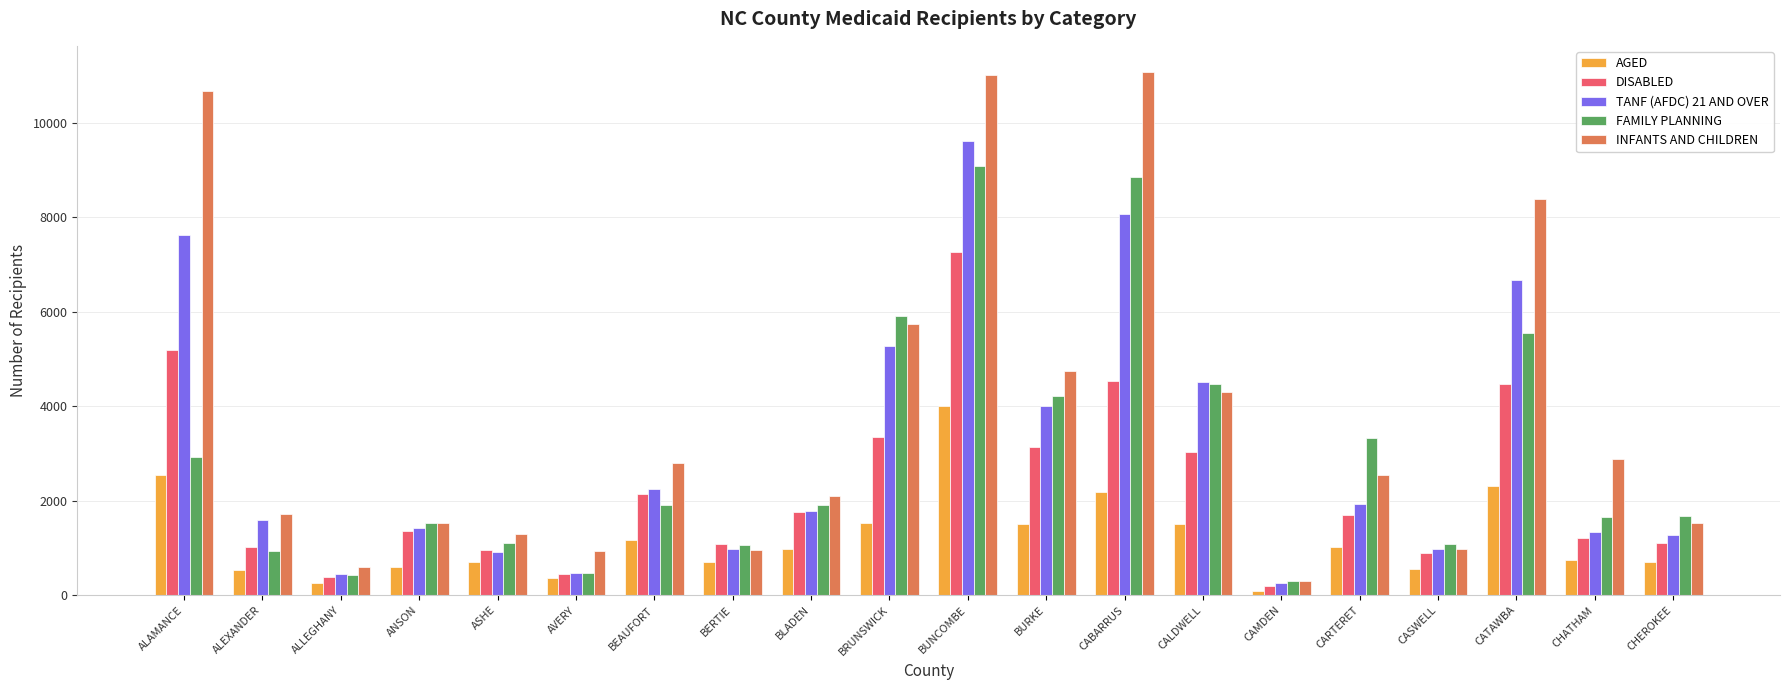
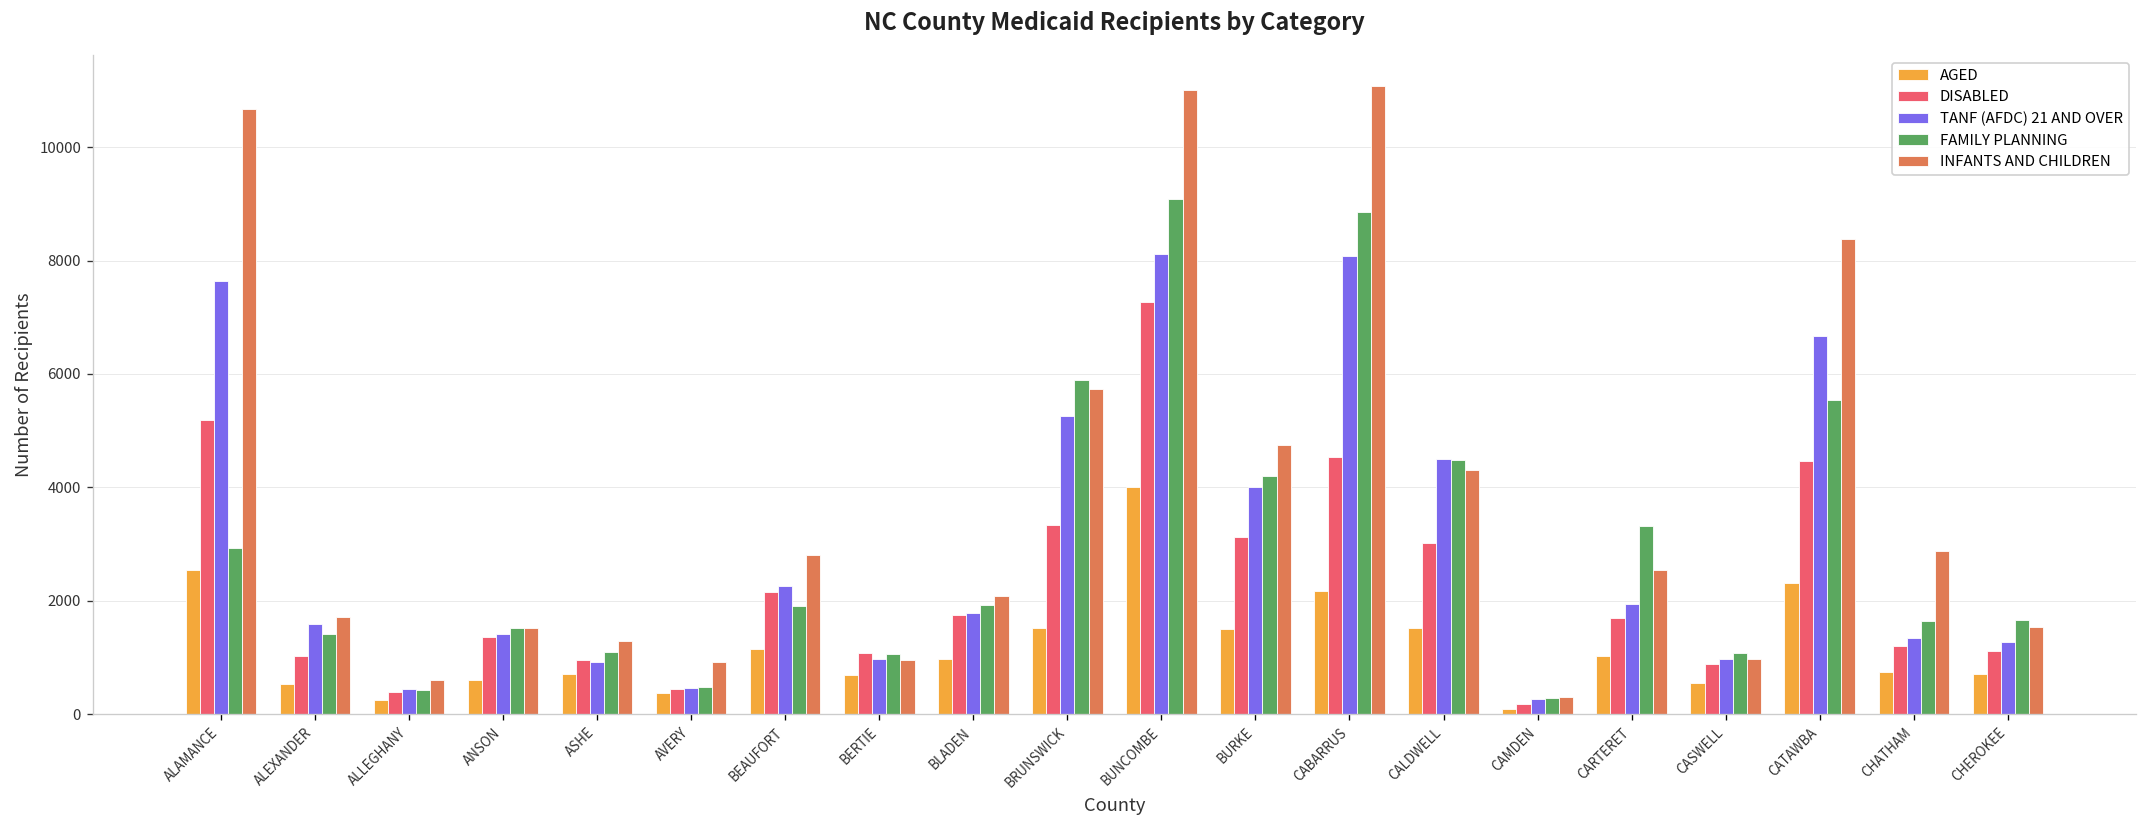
FAMILY PLANNING, ALEXANDER: 900 -> 1400
TANF (AFDC) 21 AND OVER, BUNCOMBE: 9600 -> 8100
